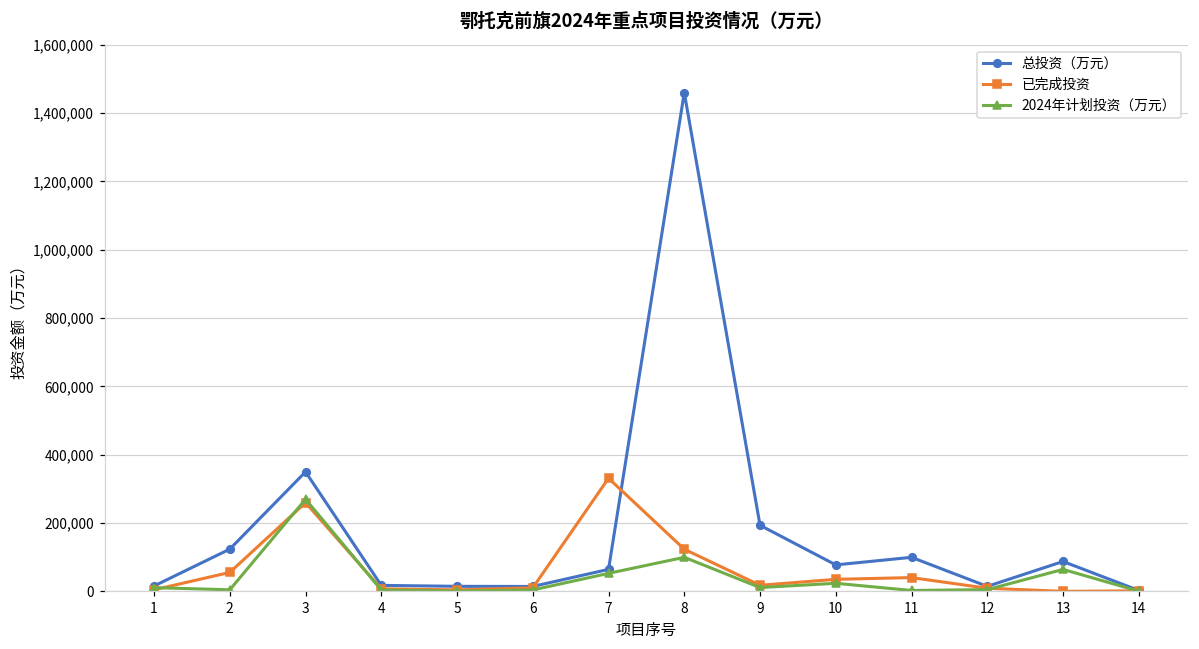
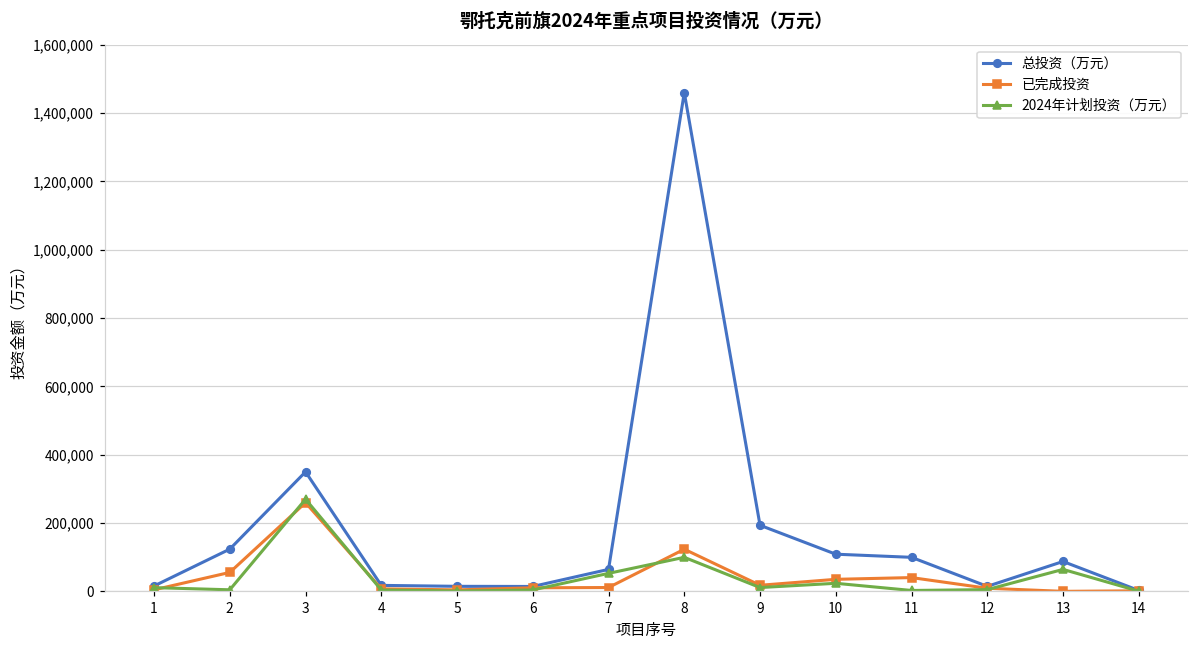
已完成投资, 7: 330,000 -> 10,000
总投资（万元）, 10: 80,000 -> 110,000
